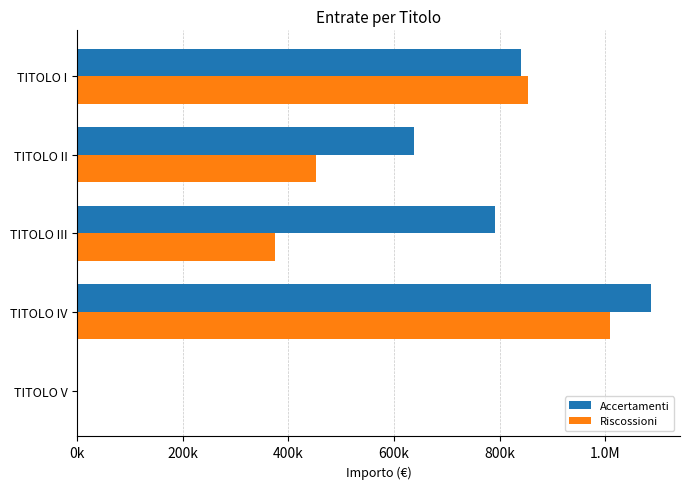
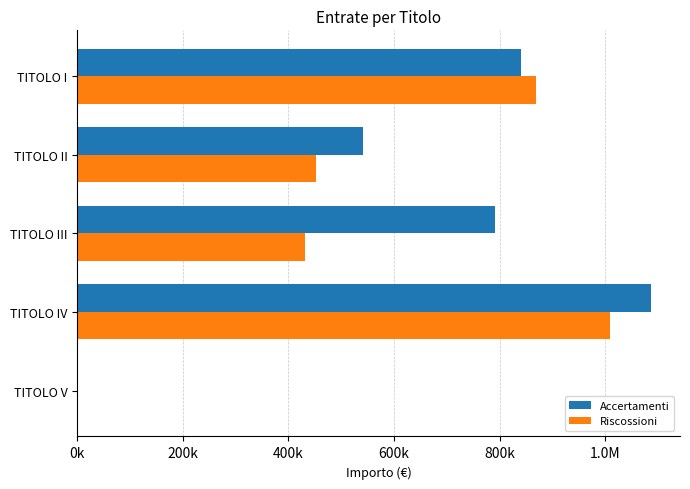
Riscossioni, TITOLO I: 850000 -> 870000
Accertamenti, TITOLO II: 640000 -> 540000
Riscossioni, TITOLO III: 370000 -> 430000
